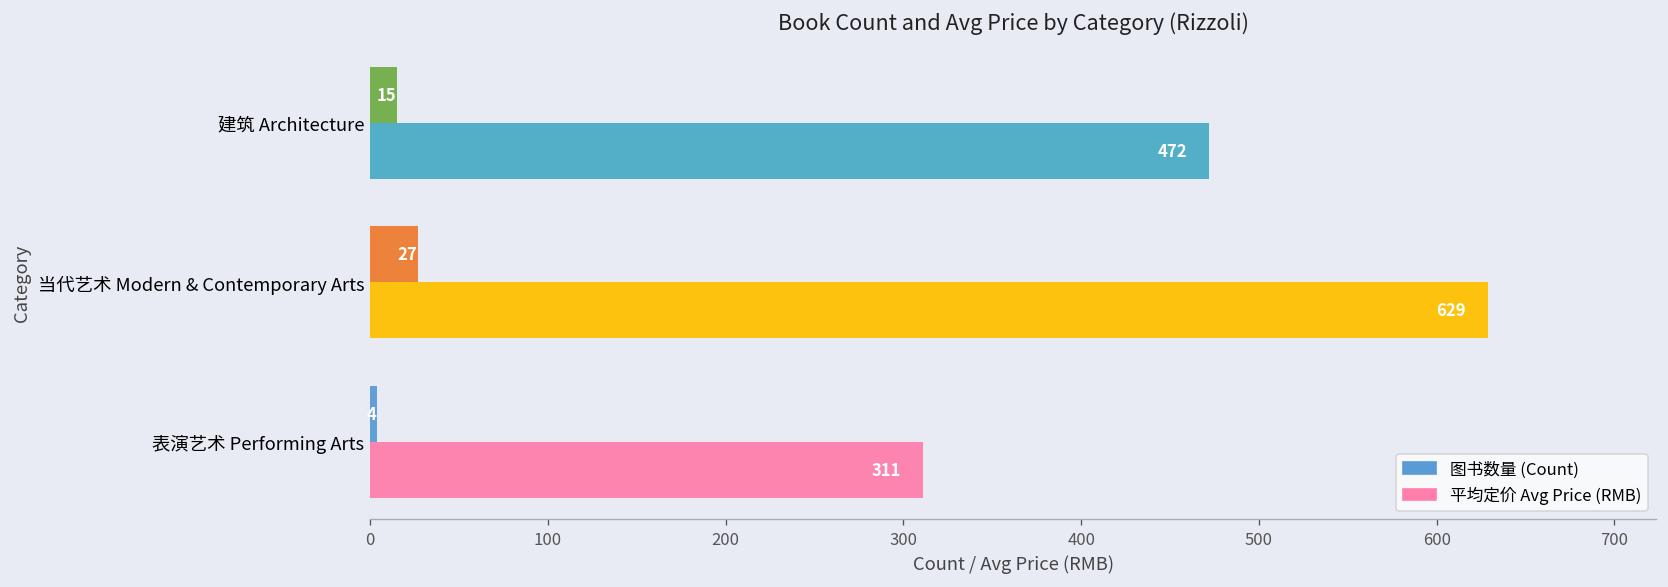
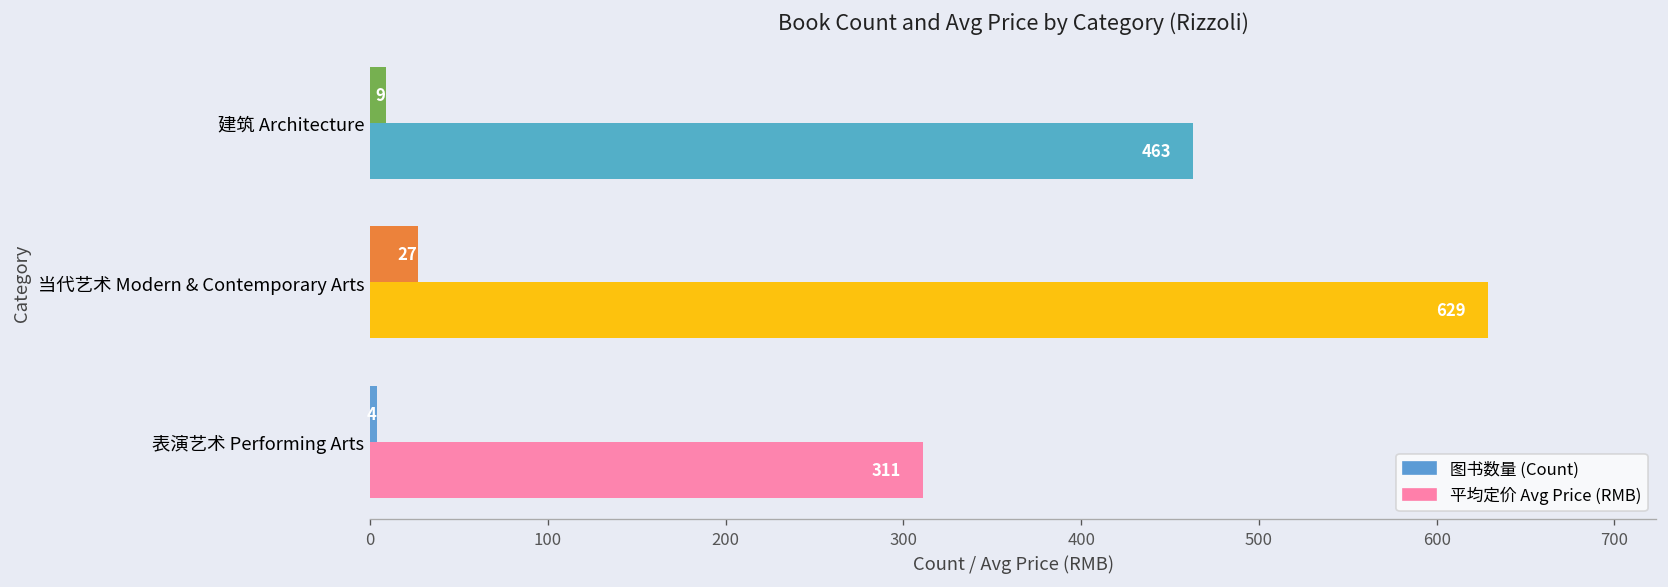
图书数量 (Count), 建筑 Architecture: 15 -> 9
平均定价 Avg Price (RMB), 建筑 Architecture: 472 -> 463
